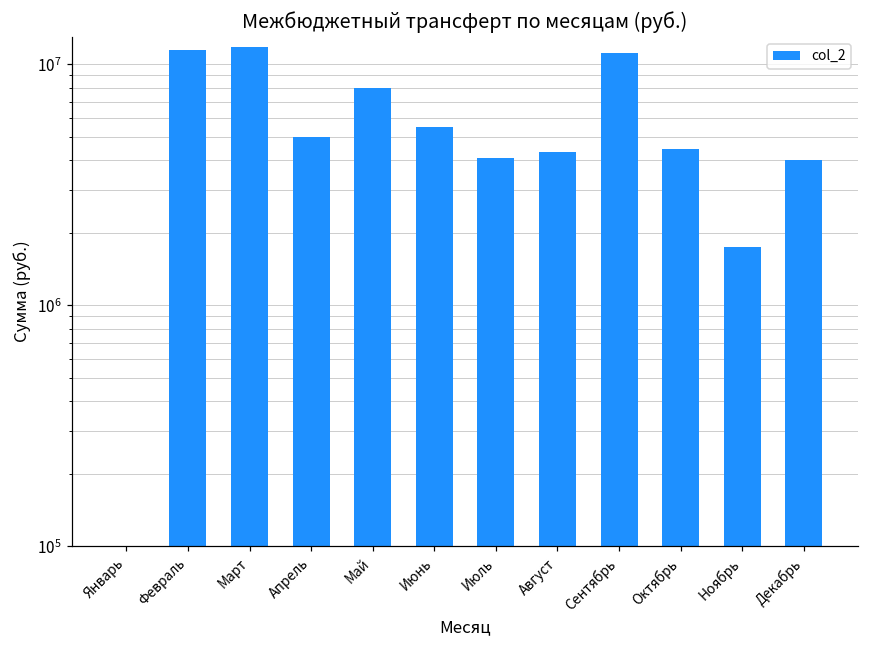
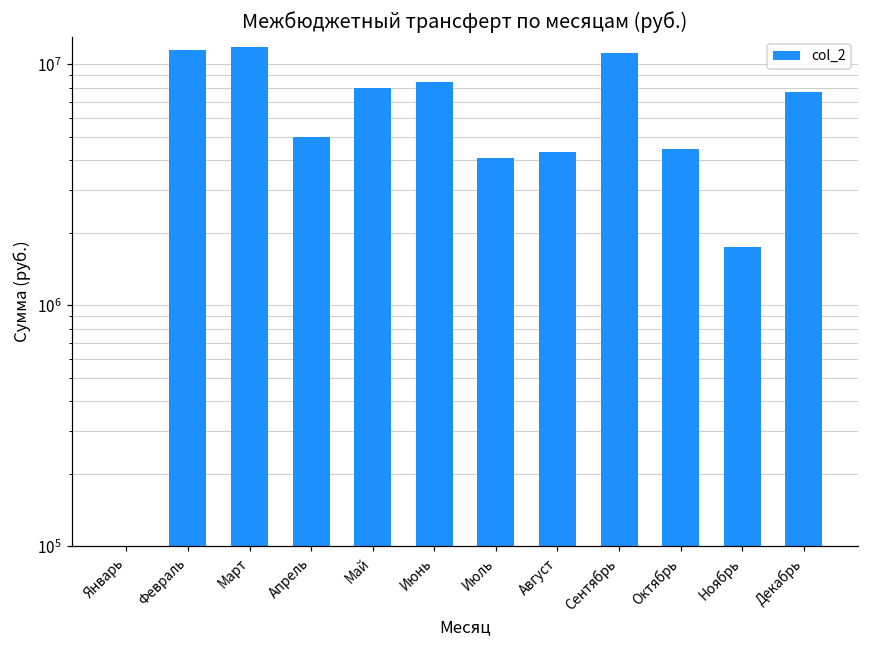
Июнь: 5500000 -> 8400000
Декабрь: 4000000 -> 7700000
